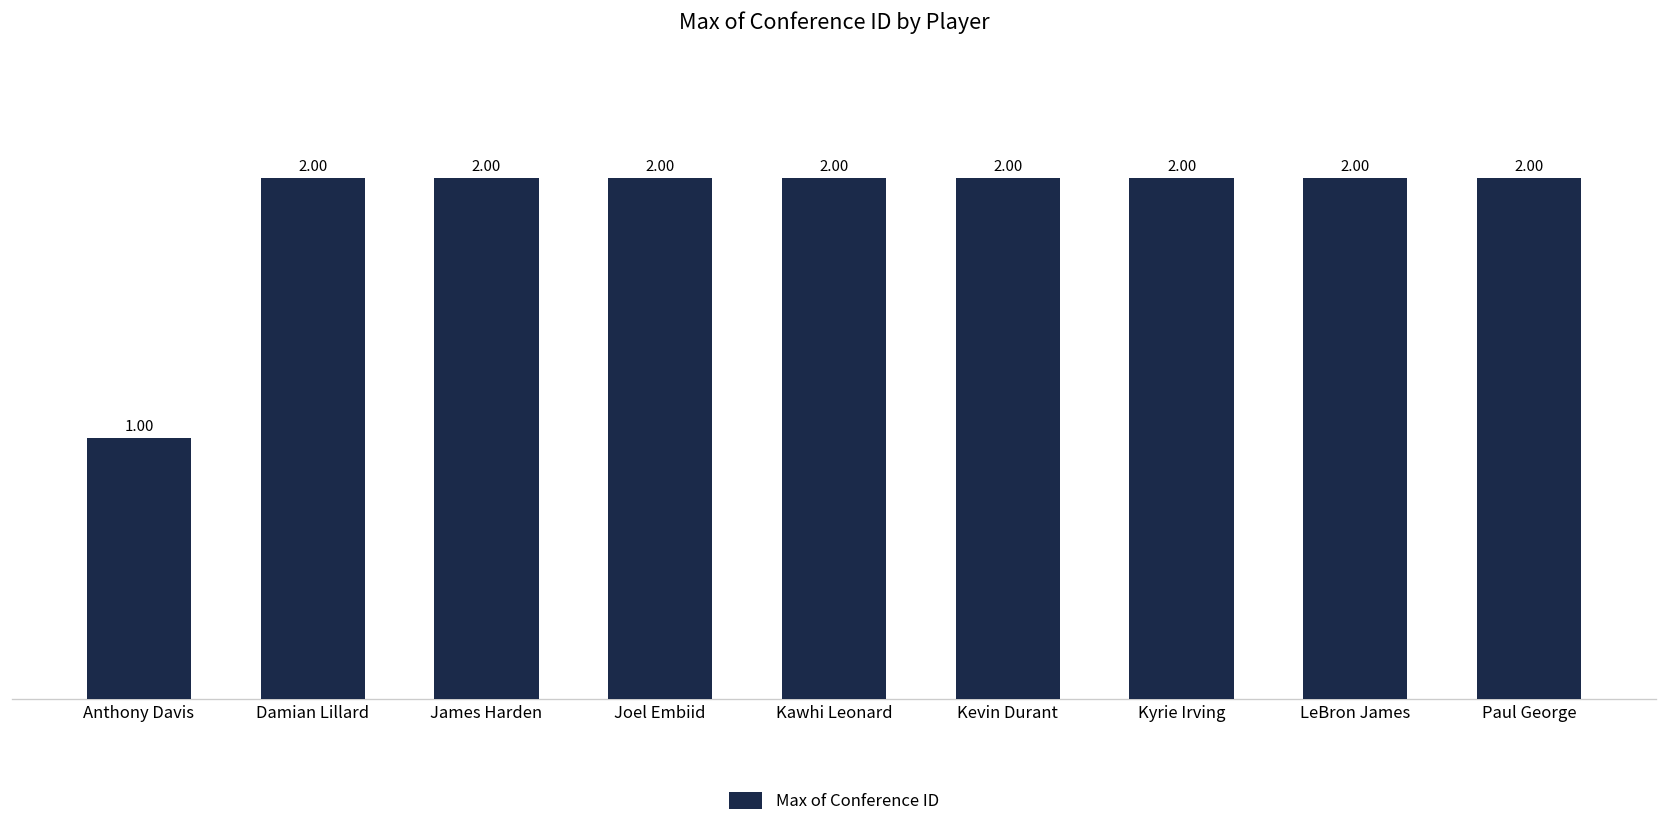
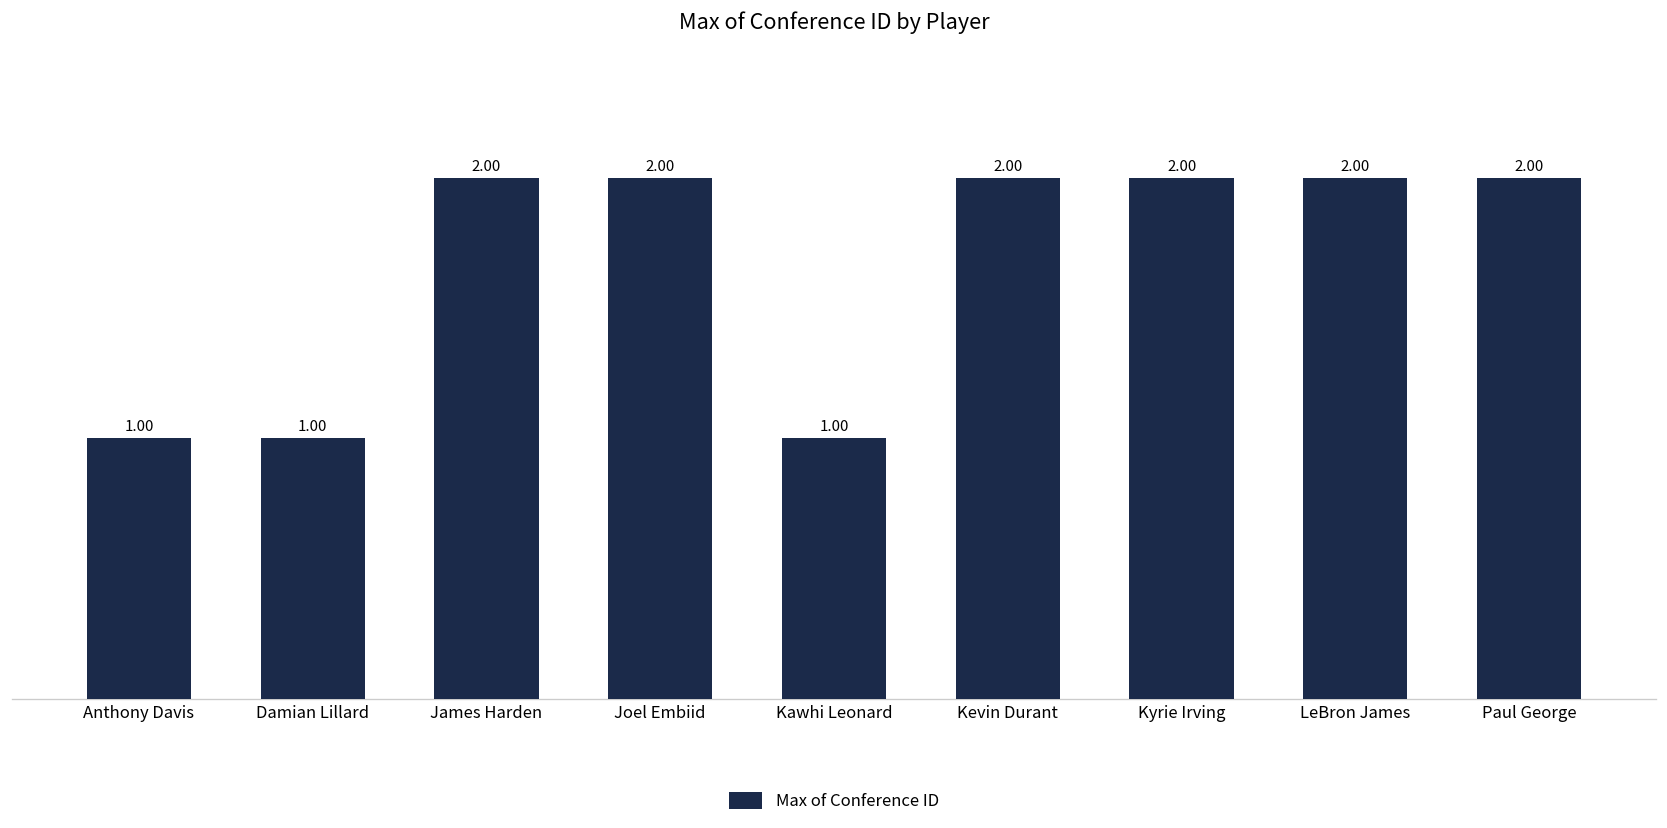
Damian Lillard: 2.00 -> 1.00
Kawhi Leonard: 2.00 -> 1.00
